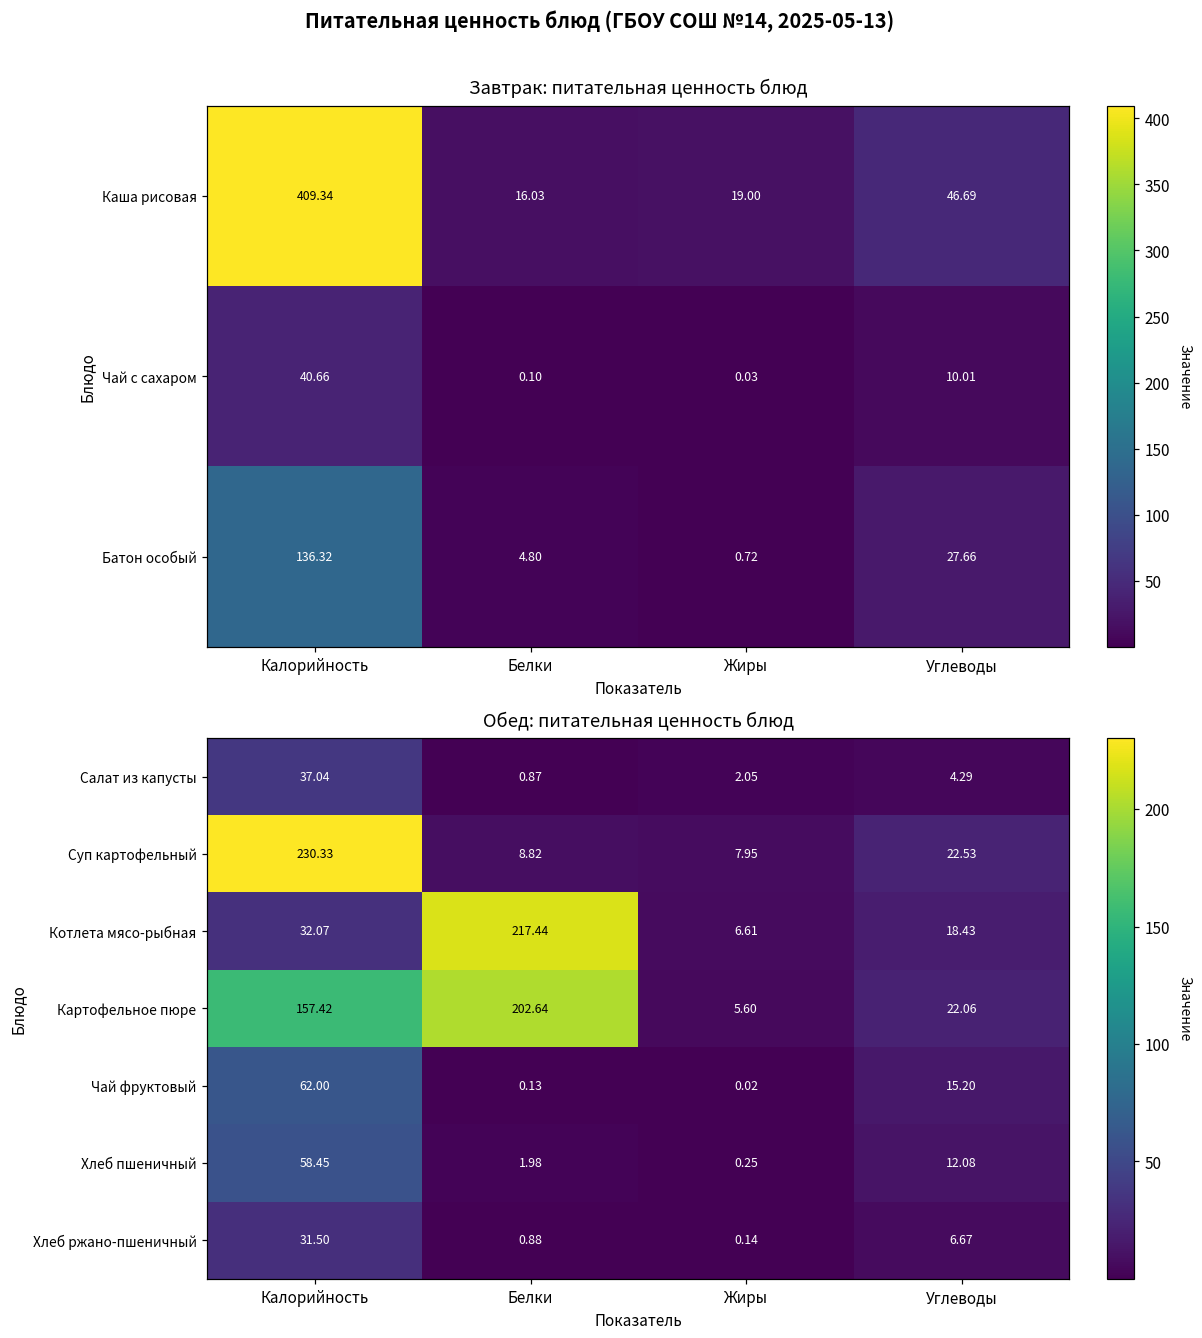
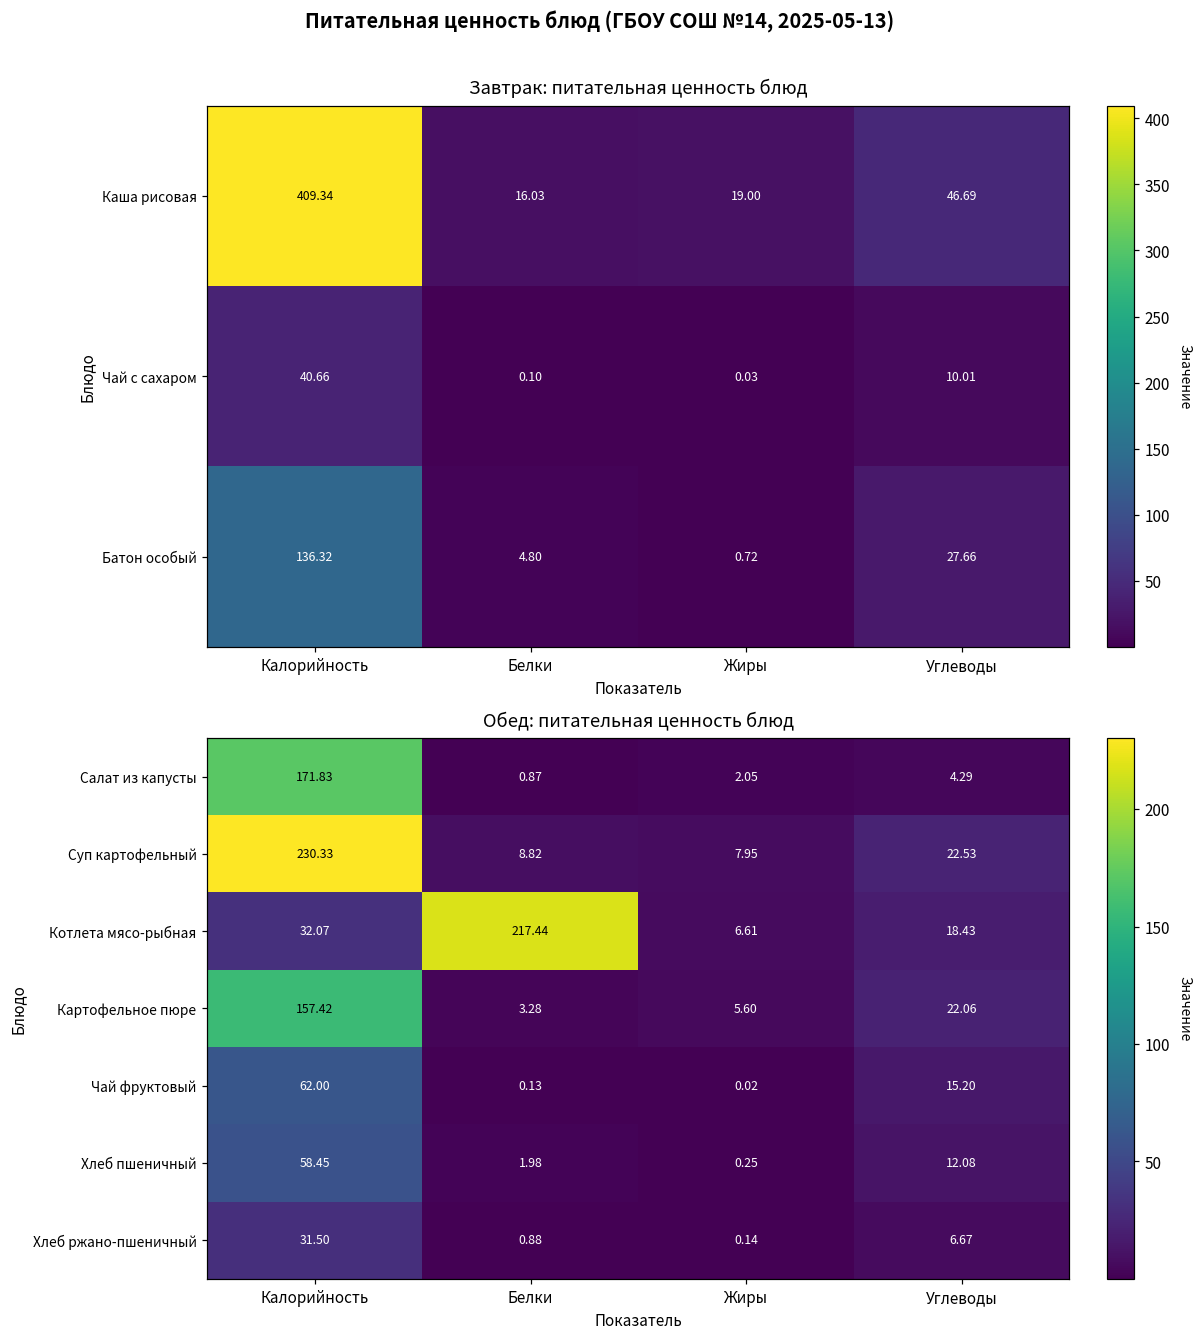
Обед: питательная ценность блюд, Салат из капусты, Калорийность: 37.04 -> 171.83
Обед: питательная ценность блюд, Картофельное пюре, Белки: 202.64 -> 3.28
